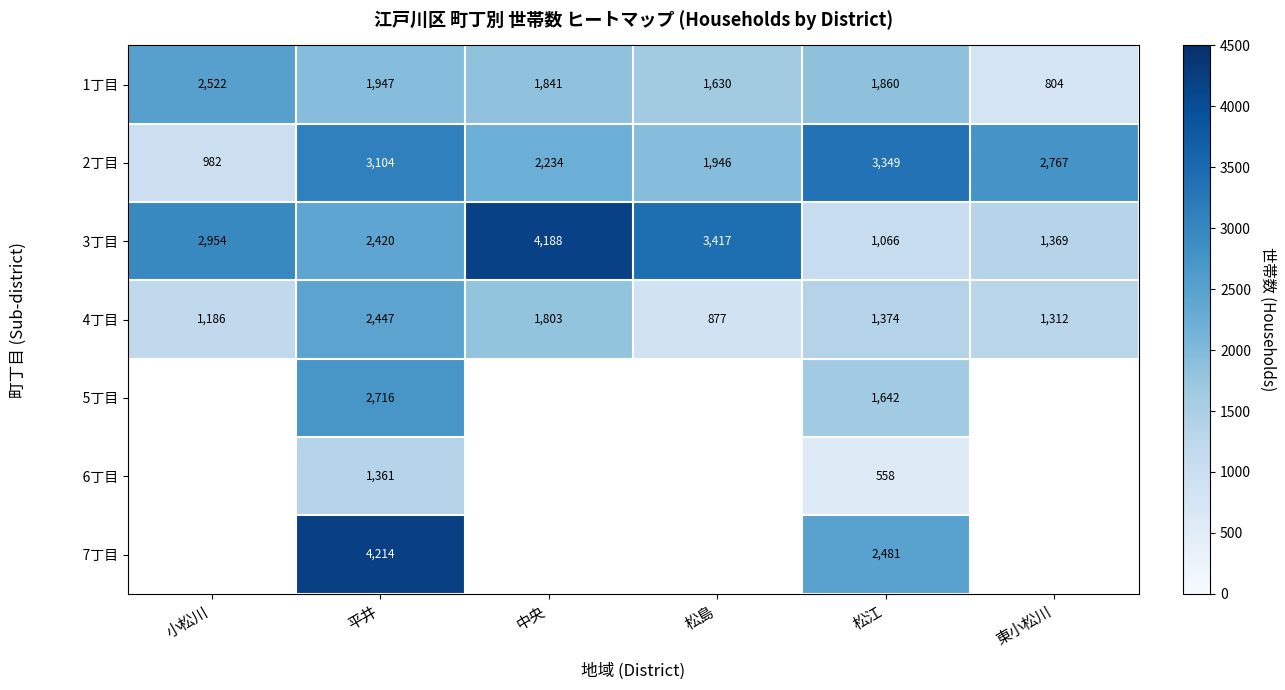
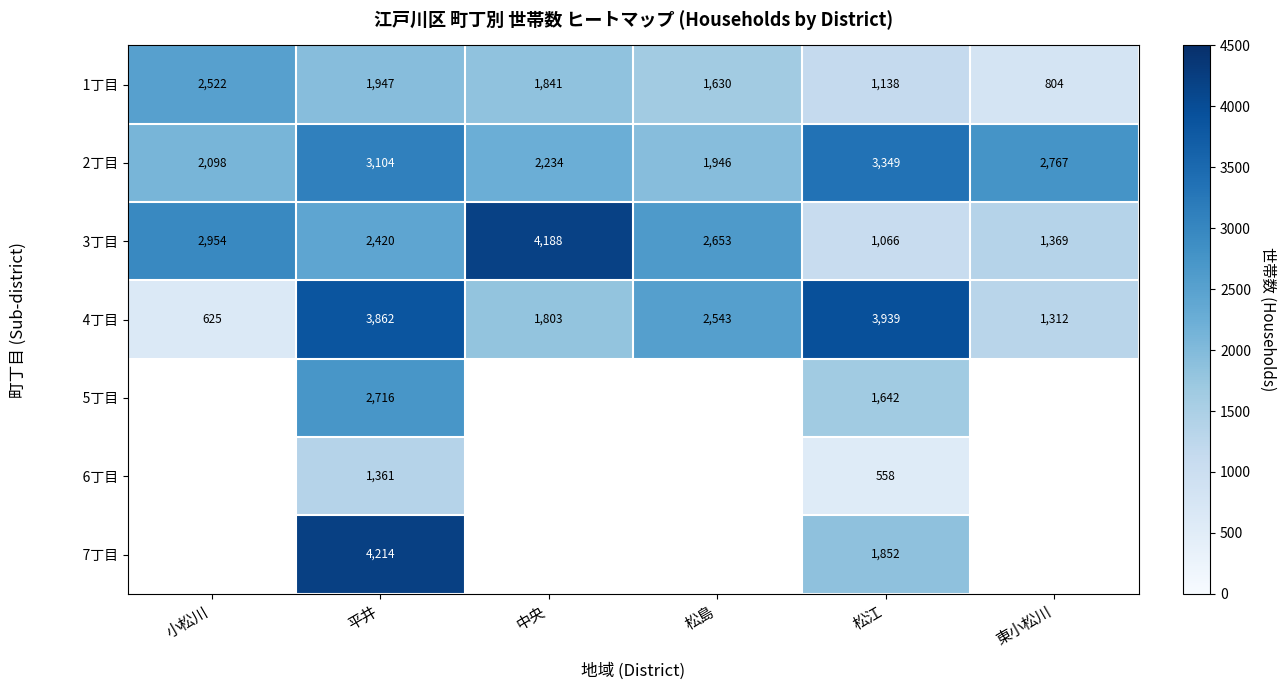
1丁目, 松江: 1,860 -> 1,138
2丁目, 小松川: 982 -> 2,098
3丁目, 松島: 3,417 -> 2,653
4丁目, 小松川: 1,186 -> 625
4丁目, 平井: 2,447 -> 3,862
4丁目, 松島: 877 -> 2,543
4丁目, 松江: 1,374 -> 3,939
7丁目, 松江: 2,481 -> 1,852
